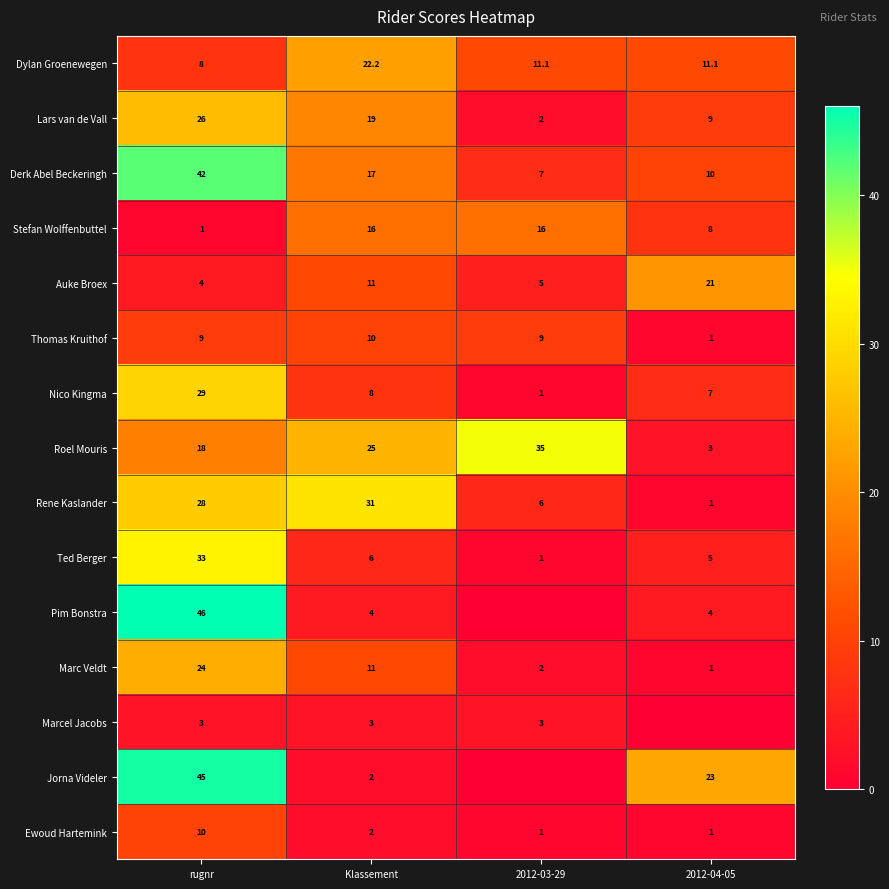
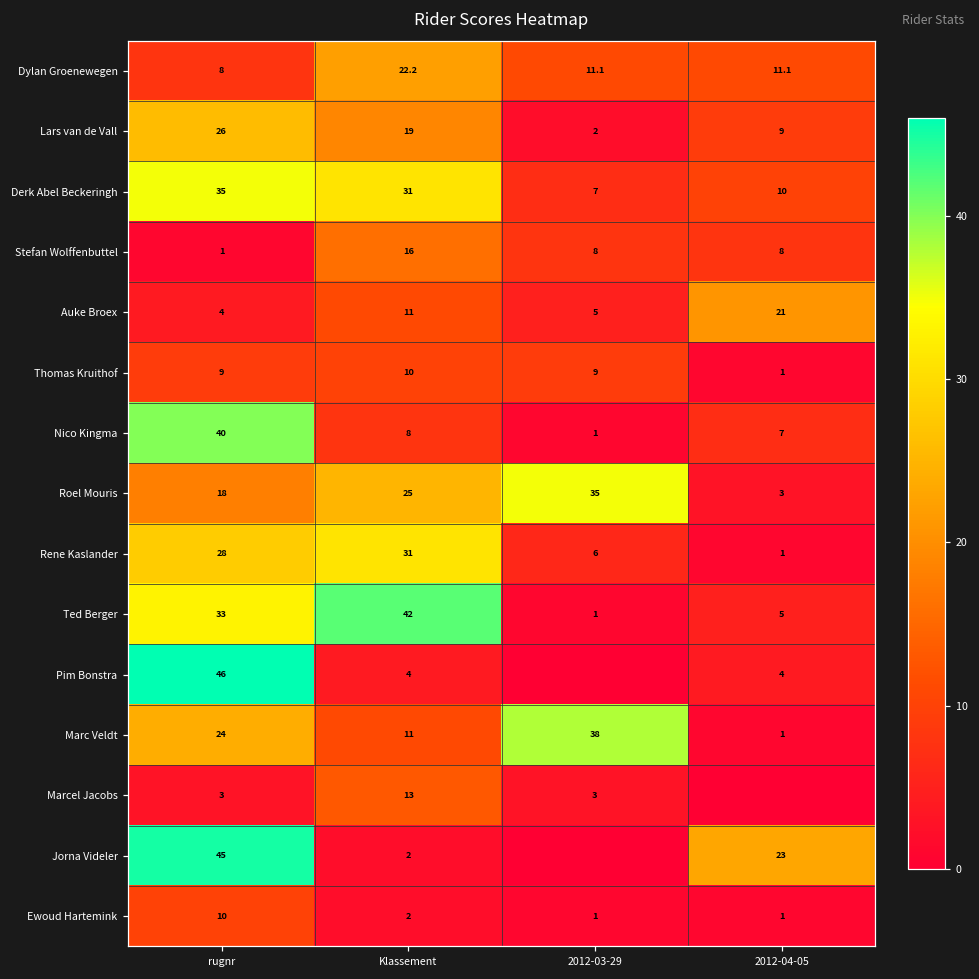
Derk Abel Beckeringh, rugnr: 42 -> 35
Derk Abel Beckeringh, Klassement: 17 -> 31
Stefan Wolffenbuttel, 2012-03-29: 16 -> 8
Nico Kingma, rugnr: 29 -> 40
Ted Berger, Klassement: 6 -> 42
Marc Veldt, 2012-03-29: 2 -> 38
Marcel Jacobs, Klassement: 3 -> 13
